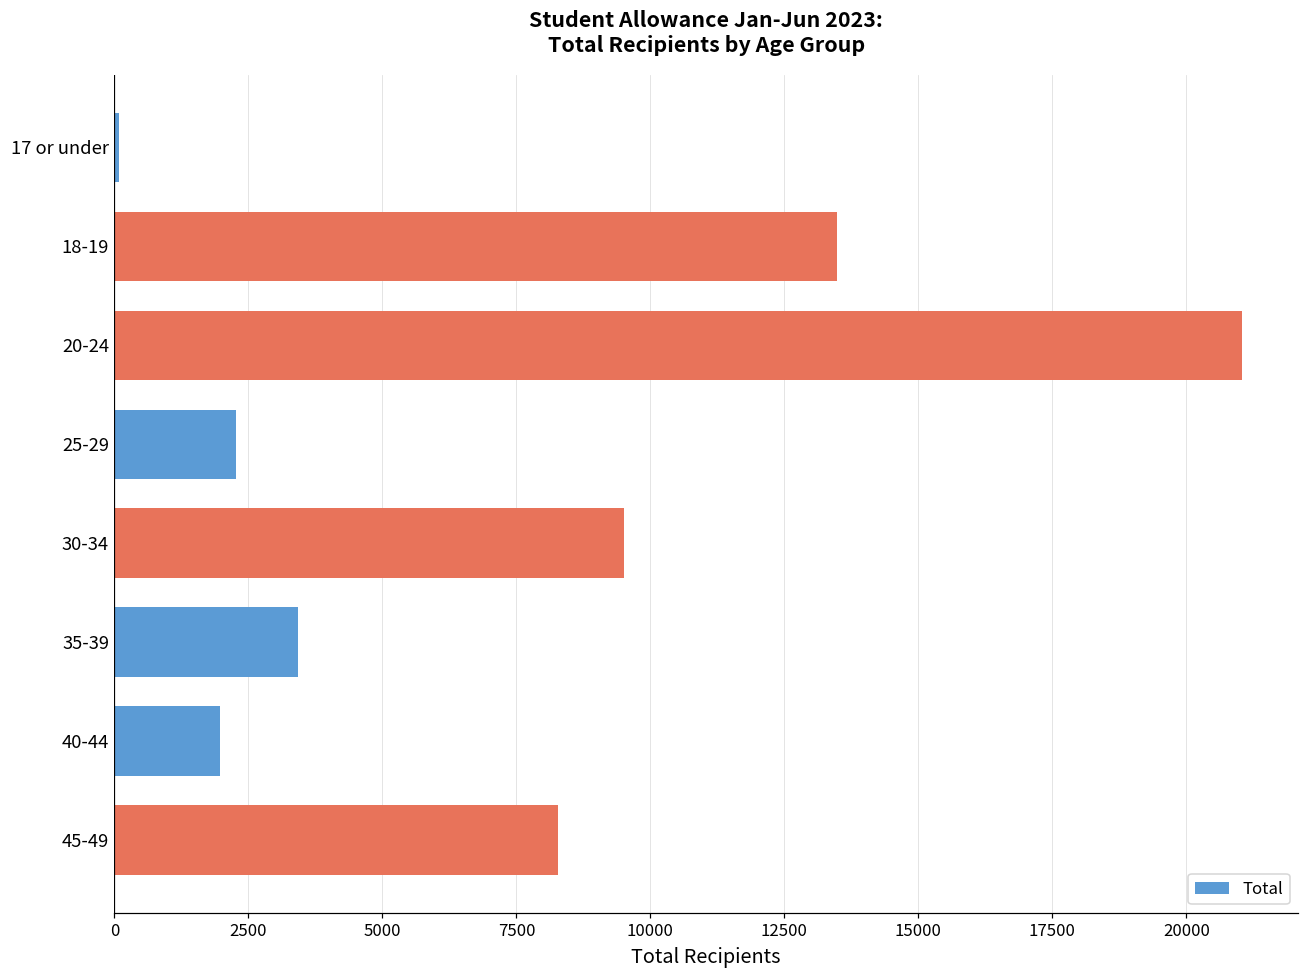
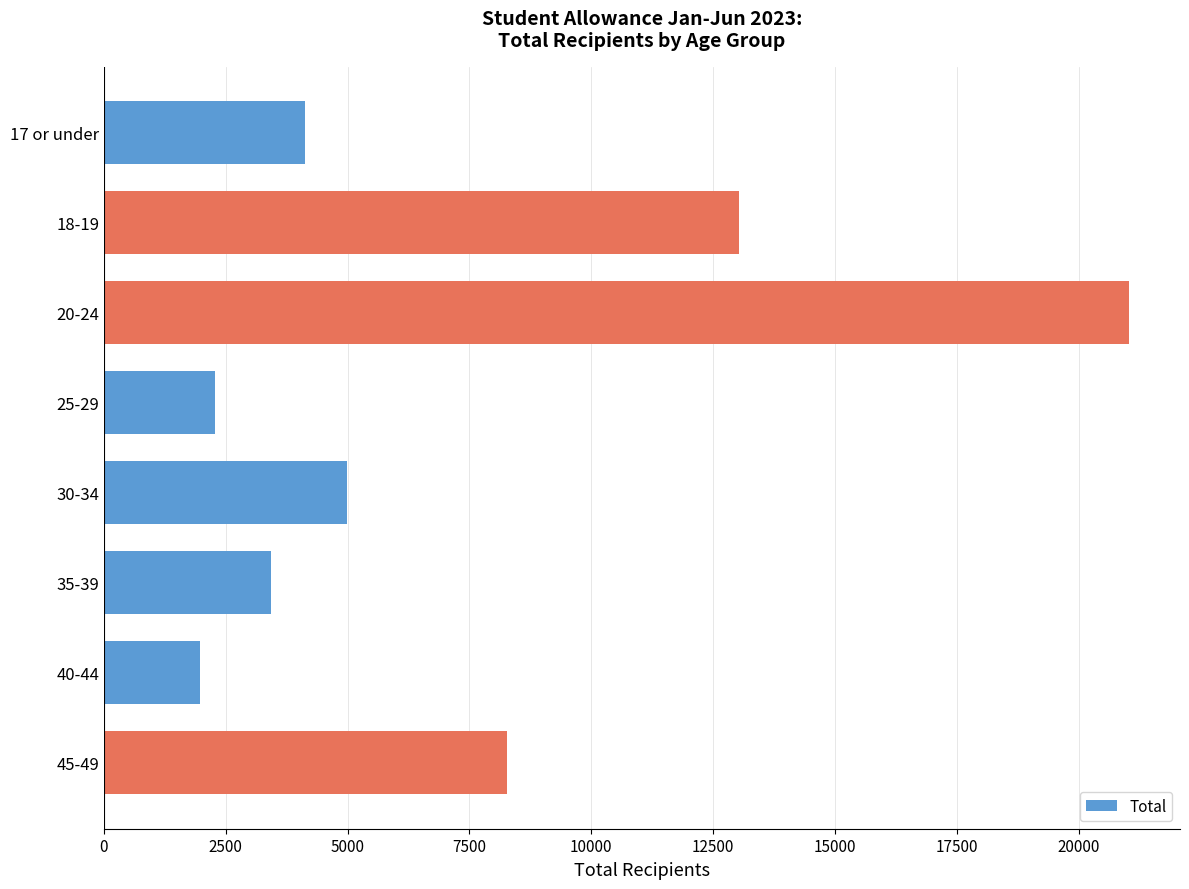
17 or under: 100 -> 4100
18-19: 13500 -> 13000
30-34: 9500 -> 5000
